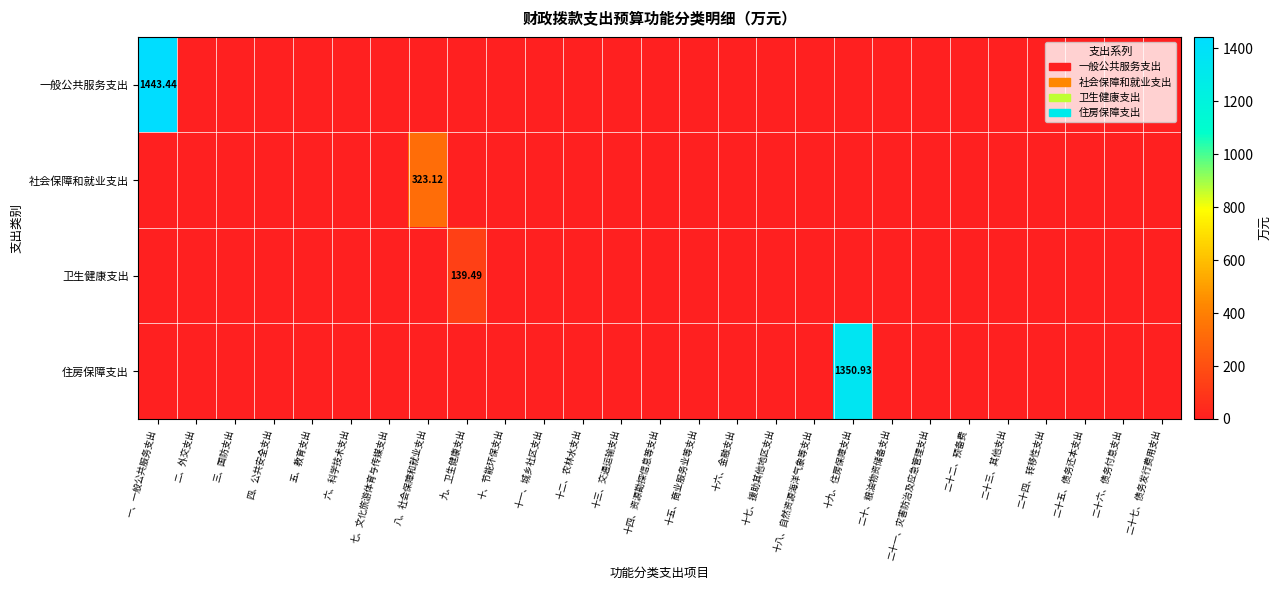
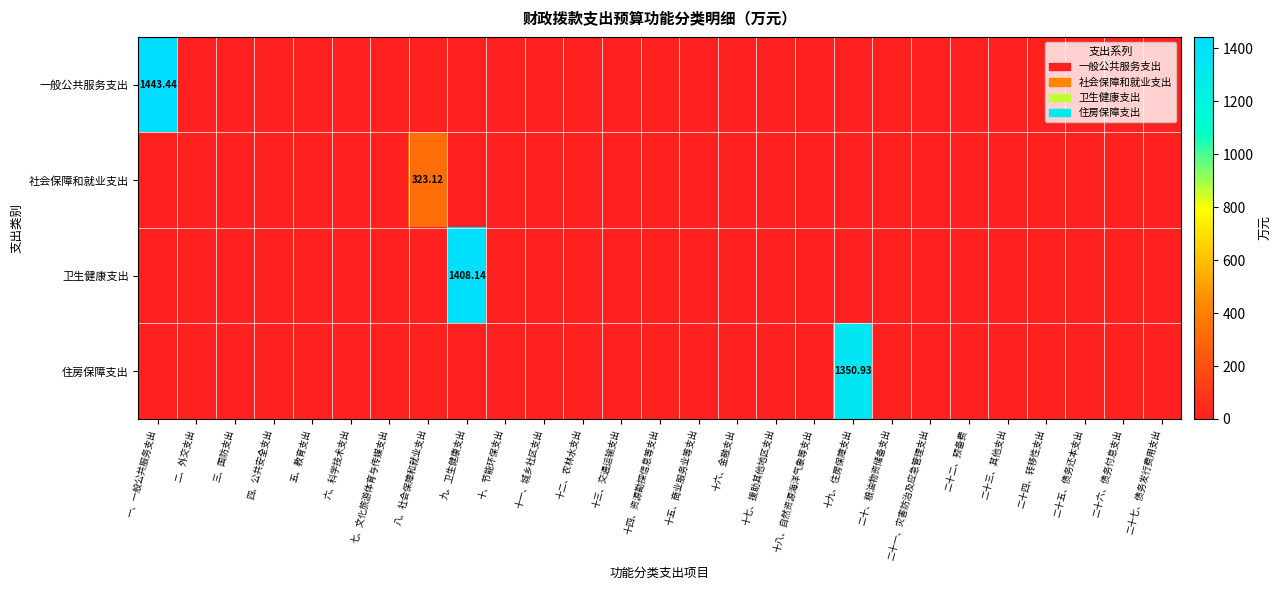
卫生健康支出, 九、卫生健康支出: 139.49 -> 1408.14
